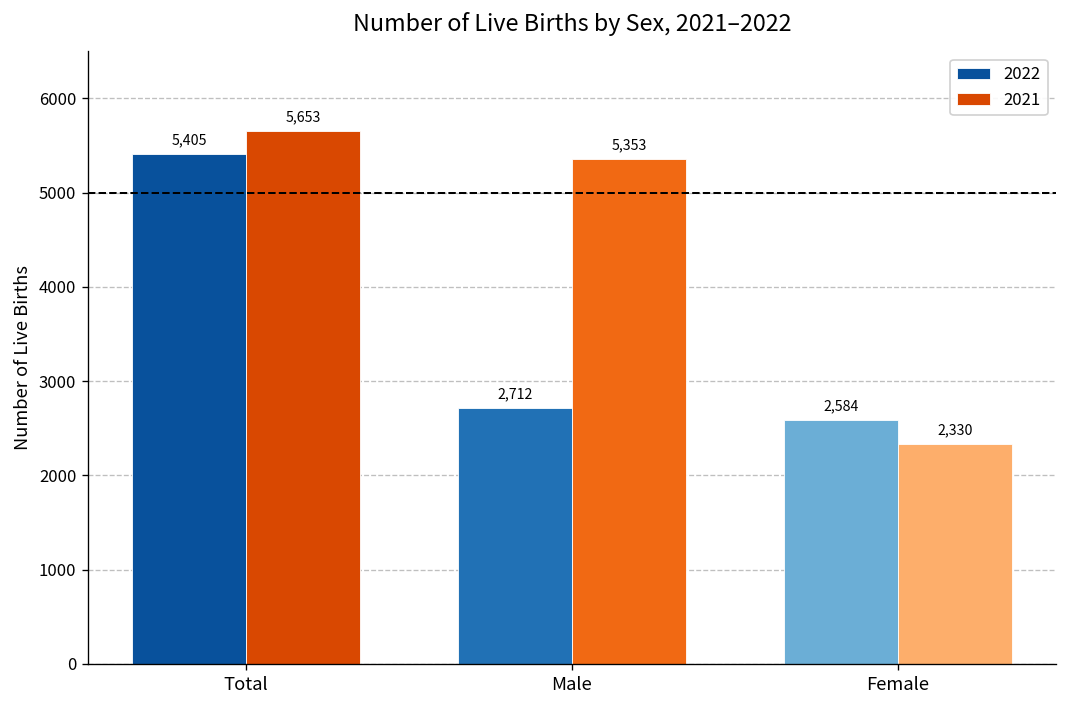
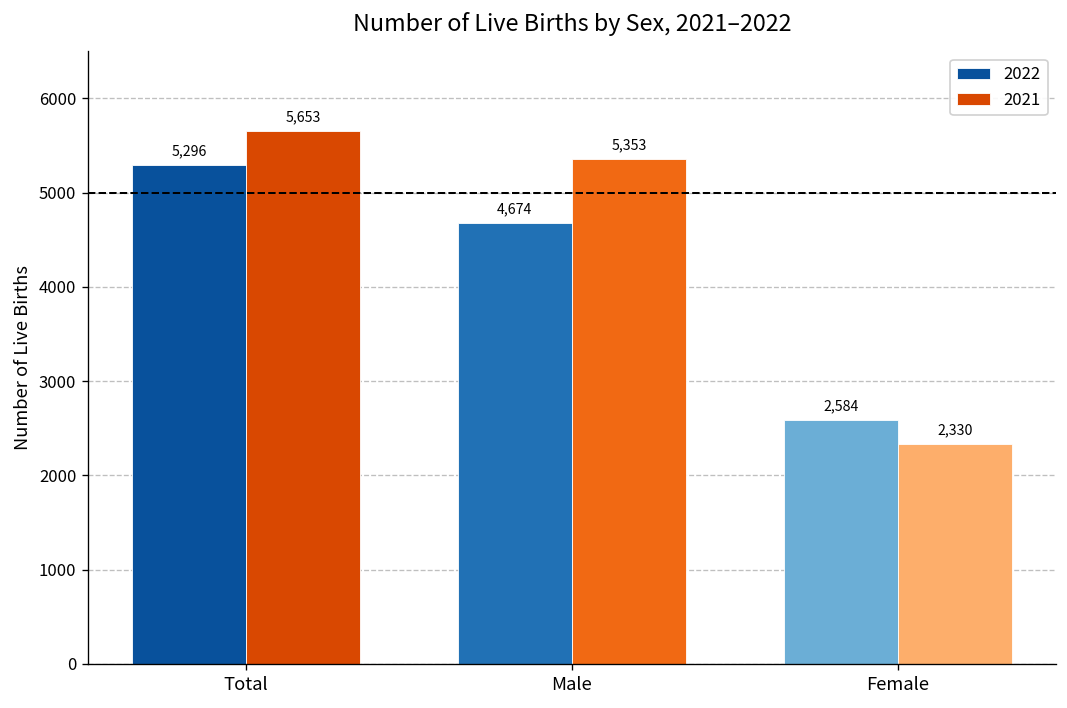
2022, Total: 5,405 -> 5,296
2022, Male: 2,712 -> 4,674
